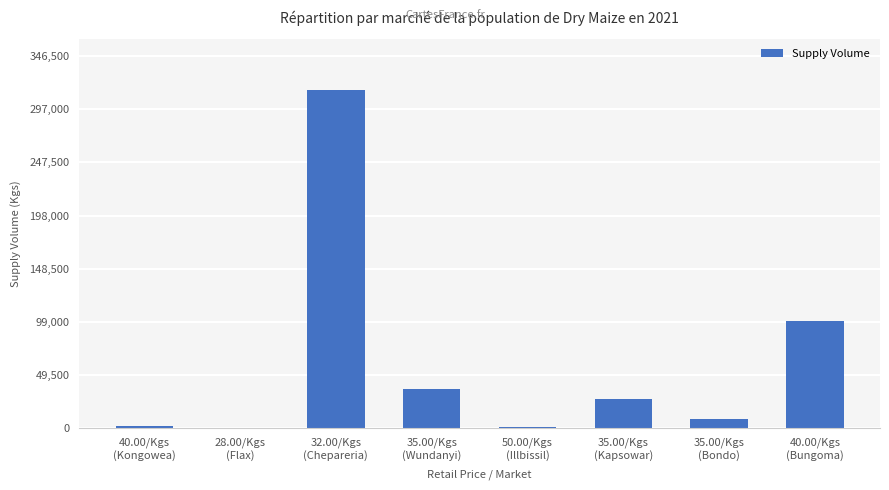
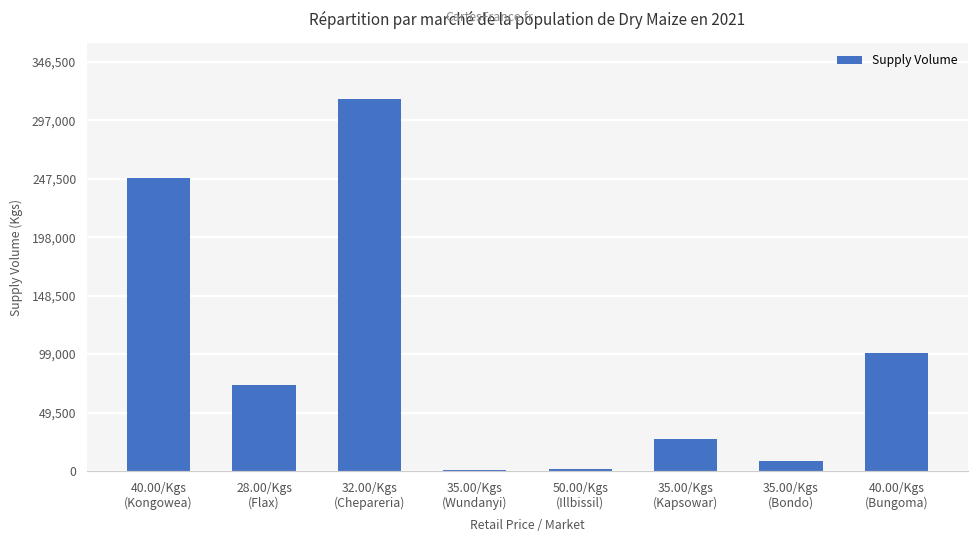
40.00/Kgs (Kongowea): 2,000 -> 248,000
28.00/Kgs (Flax): 0 -> 73,000
35.00/Kgs (Wundanyi): 36,000 -> 1,000
